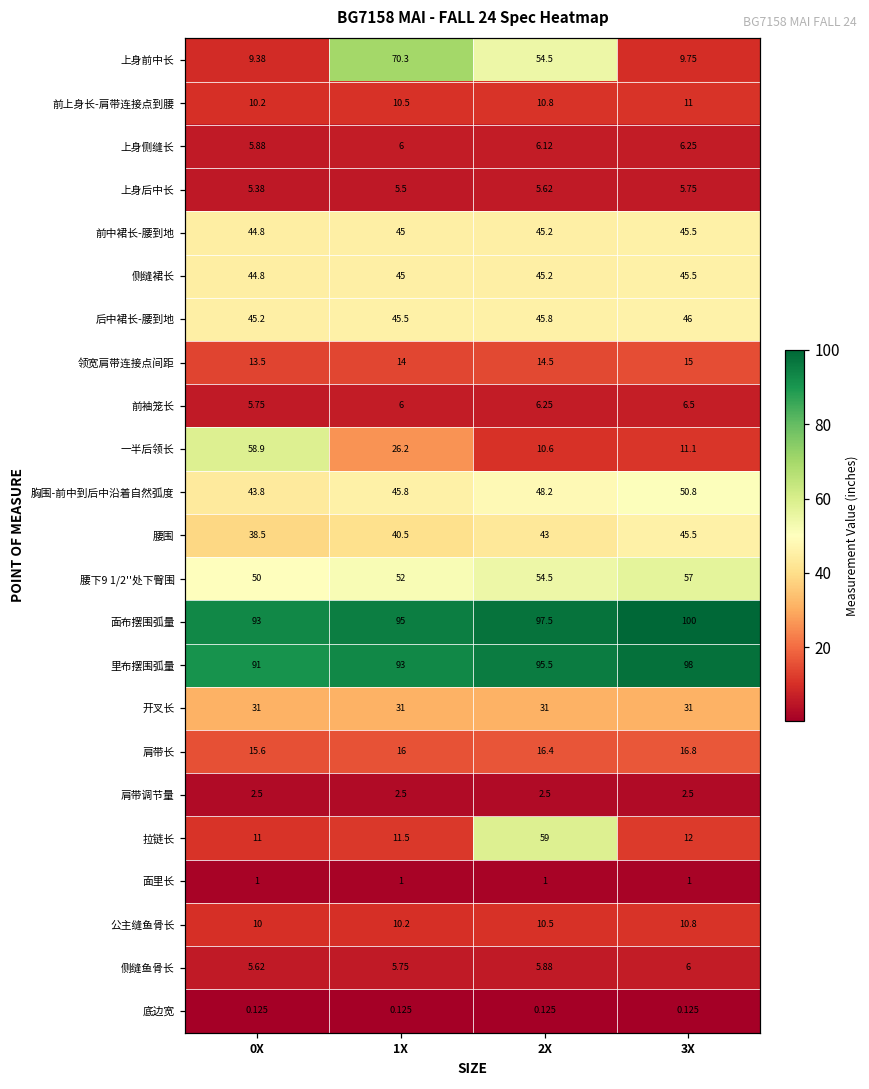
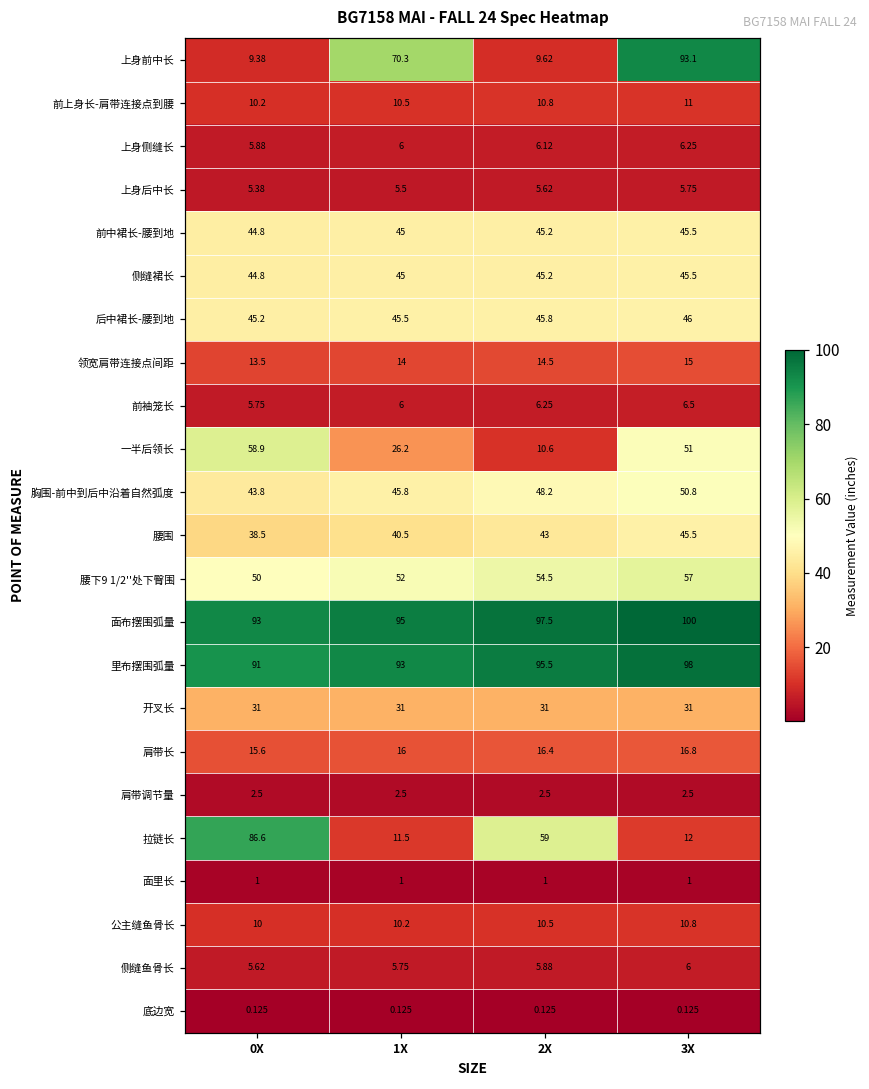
上身前中长, 2X: 54.5 -> 9.62
上身前中长, 3X: 9.75 -> 93.1
一半后领长, 3X: 11.1 -> 51
拉链长, 0X: 11 -> 86.6
